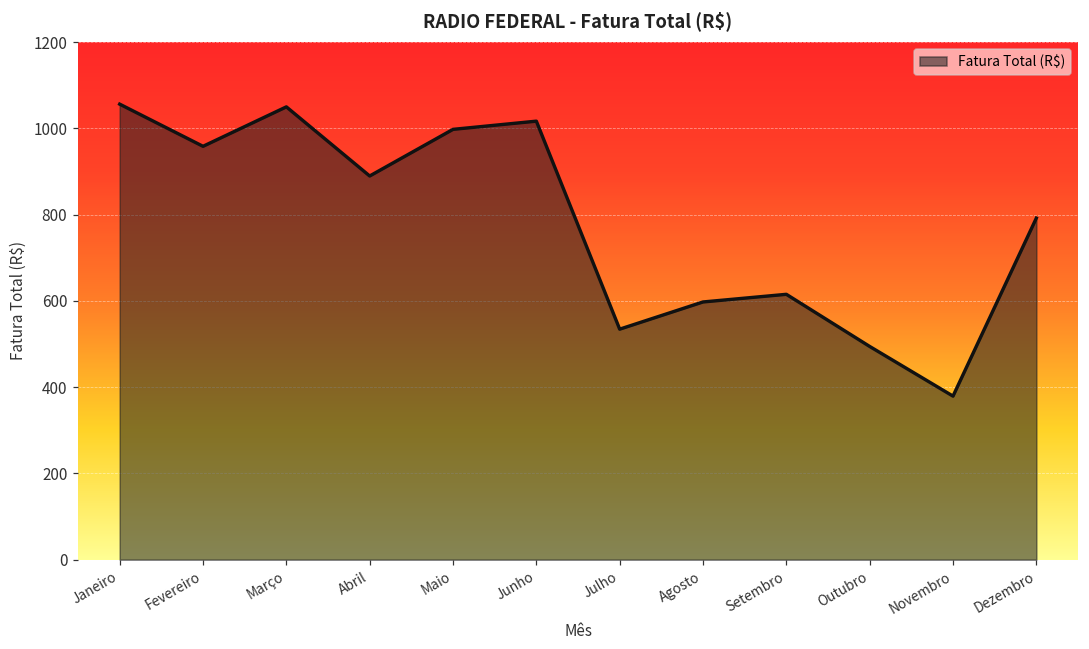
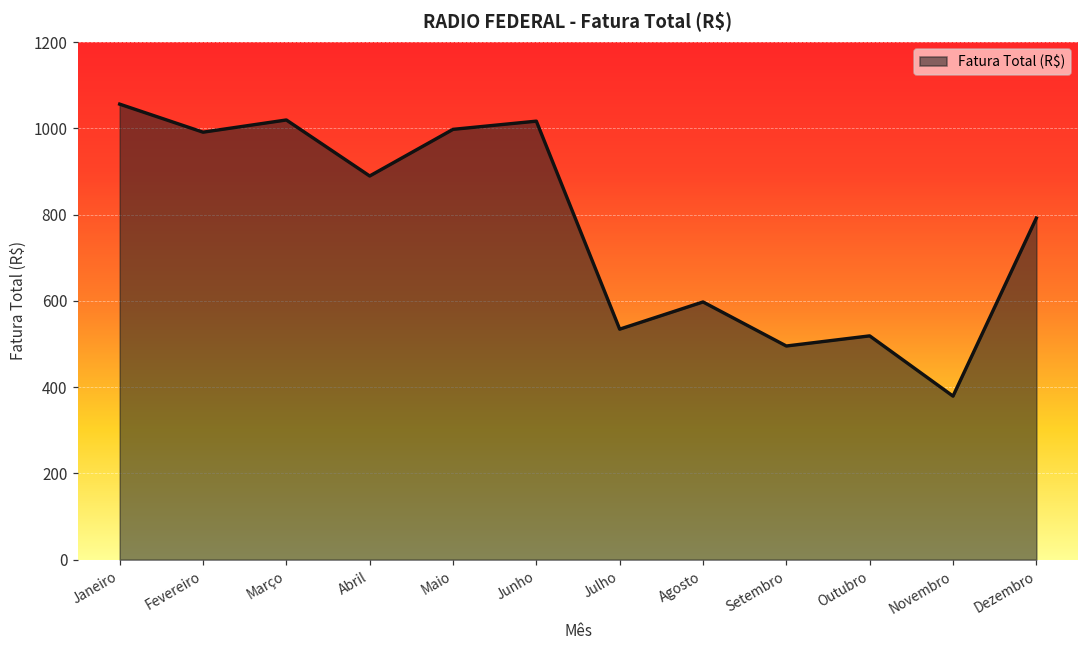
Fevereiro: 960 -> 990
Março: 1050 -> 1020
Setembro: 620 -> 500
Outubro: 490 -> 520
